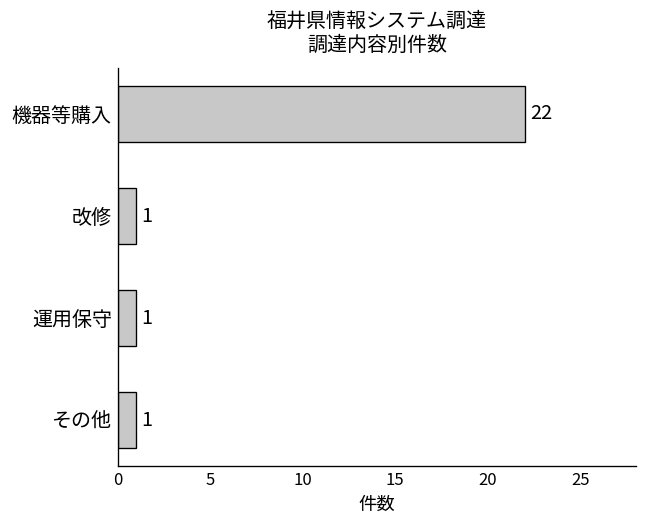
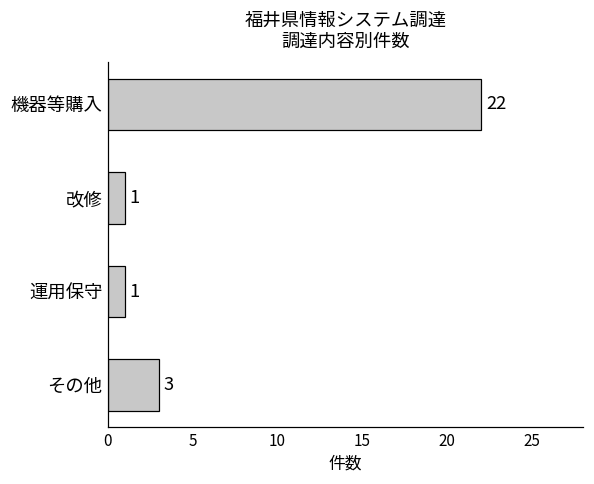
その他: 1 -> 3
